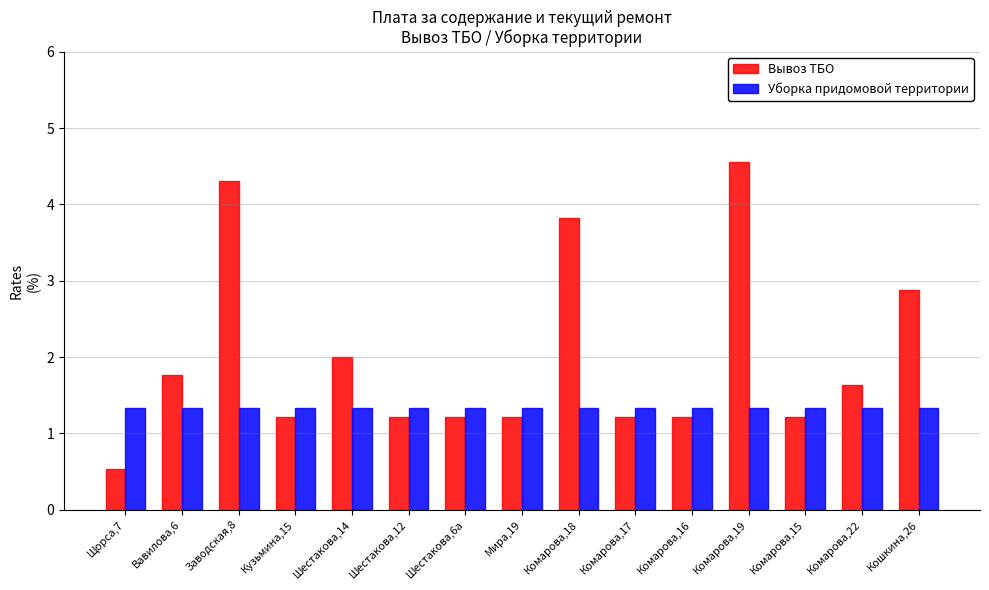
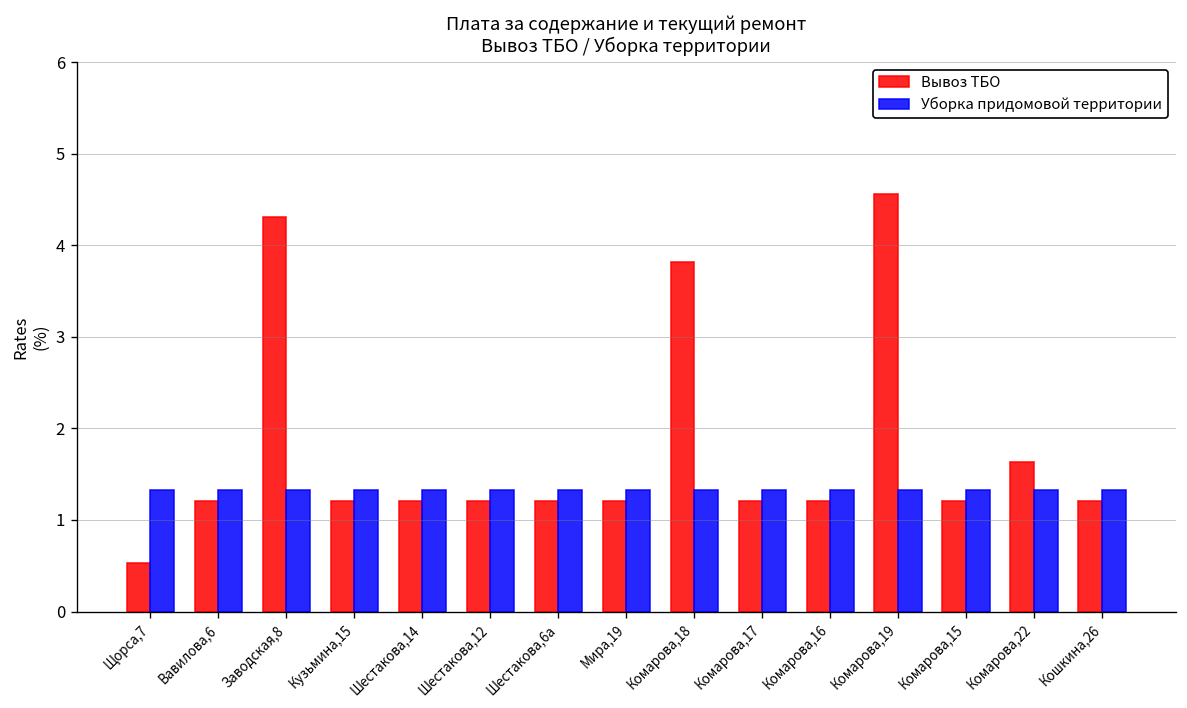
Вывоз ТБО, Вавилова,6: 1.8 -> 1.2
Вывоз ТБО, Шестакова,14: 2.0 -> 1.2
Вывоз ТБО, Кошкина,26: 2.9 -> 1.2
